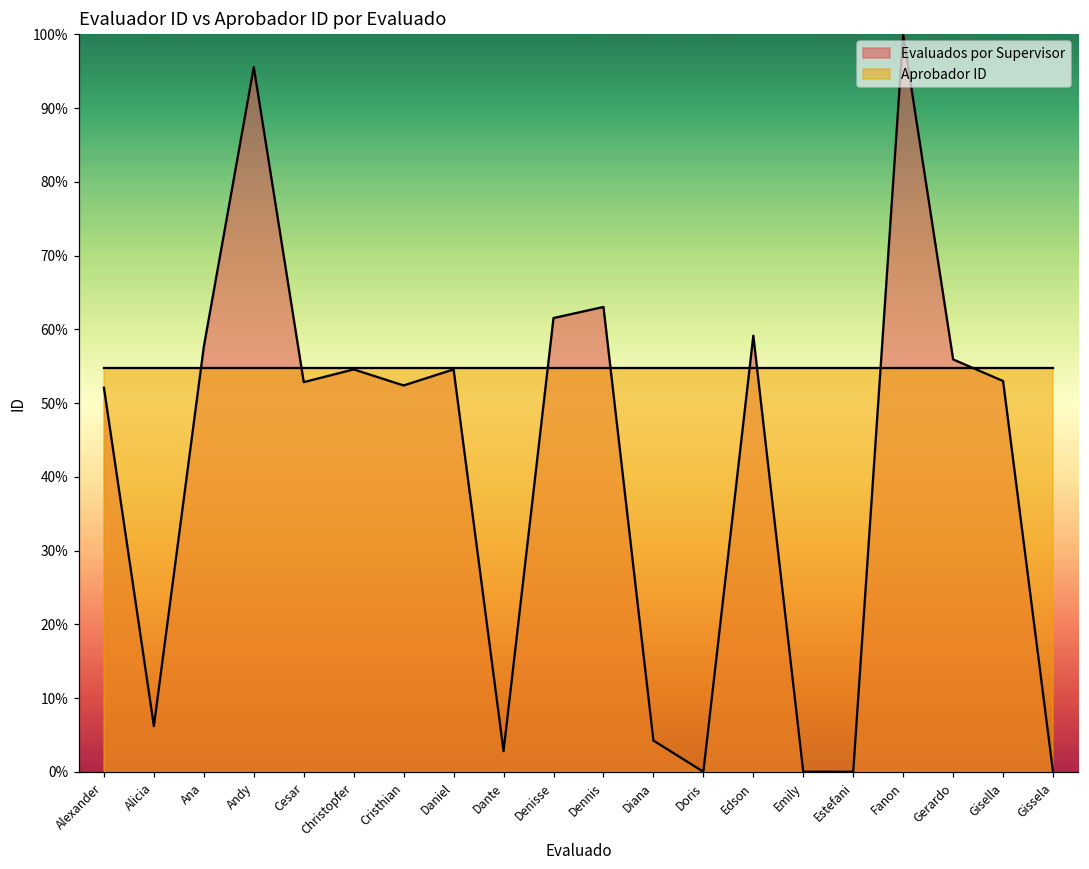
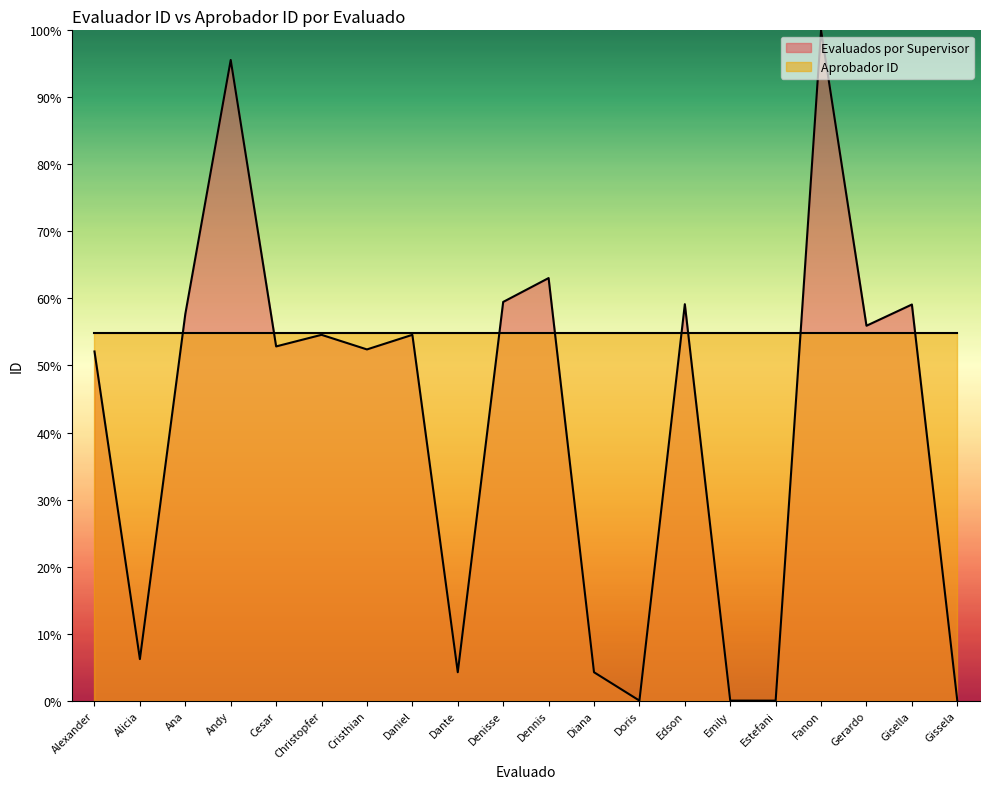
Evaluados por Supervisor, Dante: 3% -> 4%
Evaluados por Supervisor, Denisse: 62% -> 59%
Evaluados por Supervisor, Gisella: 53% -> 59%
